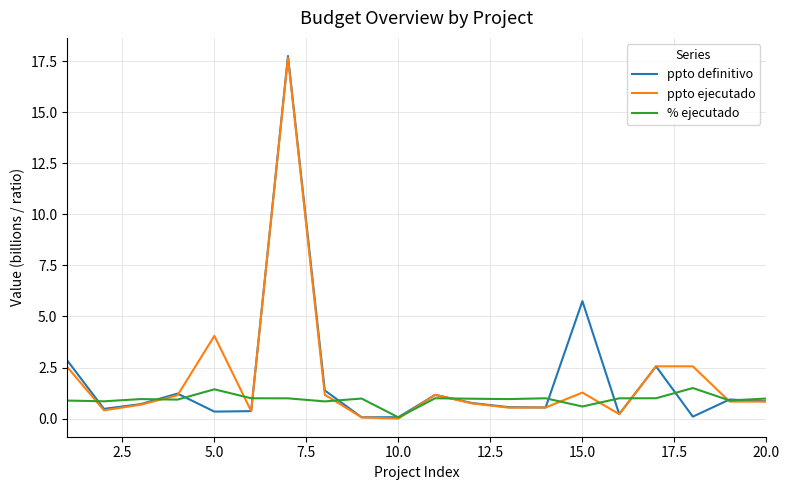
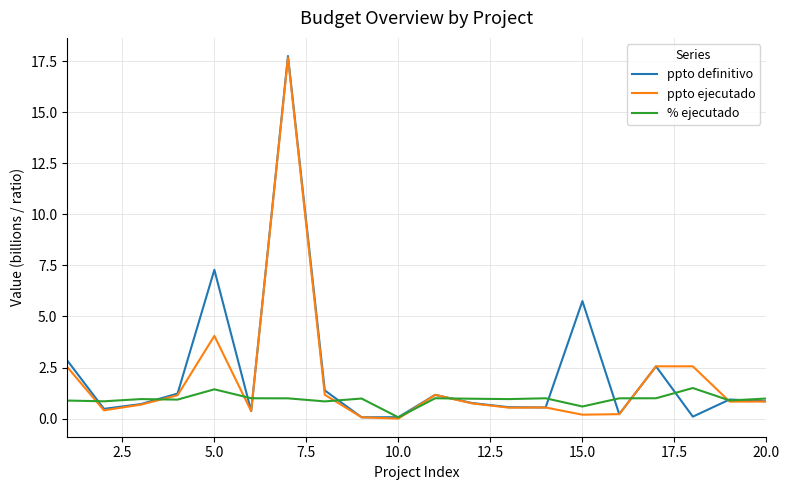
ppto definitivo, 5.0: 0.3 -> 7.3
ppto ejecutado, 15.0: 1.3 -> 0.2
